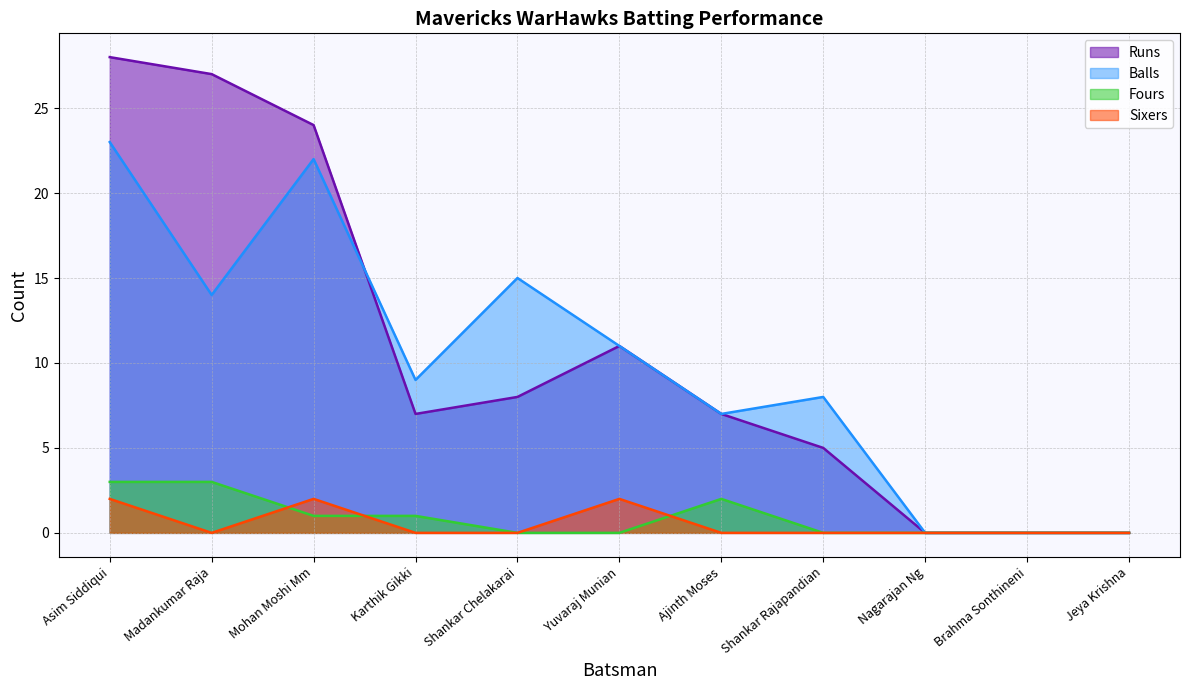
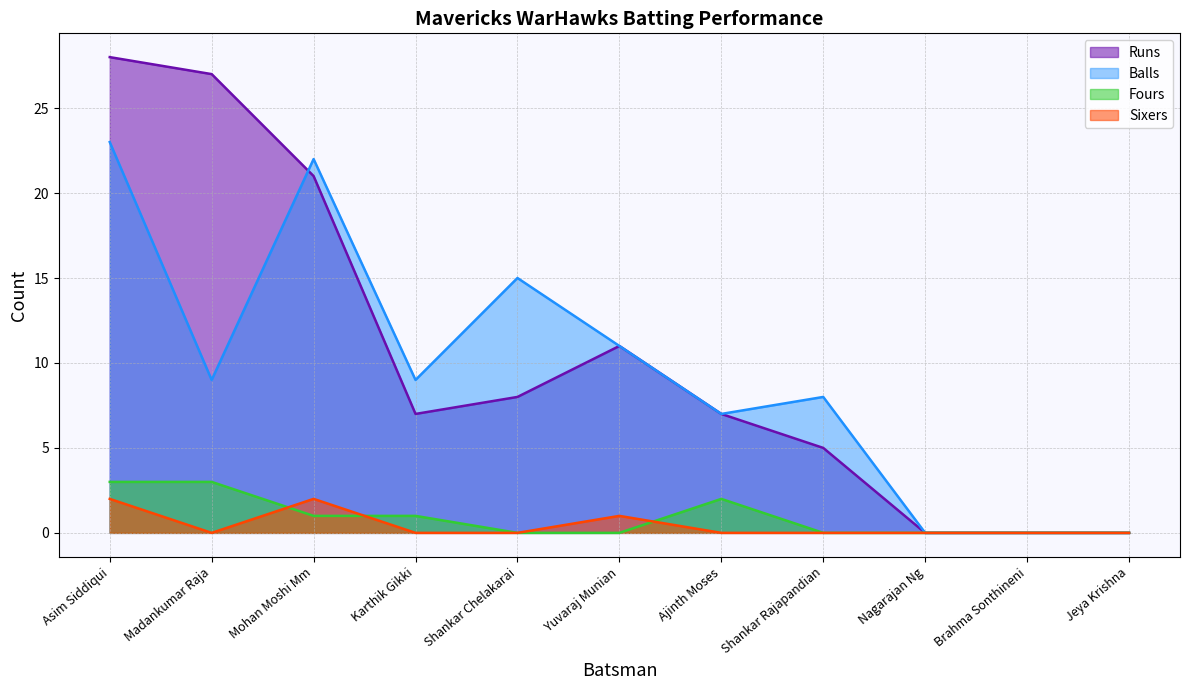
Balls, Madankumar Raja: 14 -> 9
Runs, Mohan Moshi Mm: 24 -> 21
Sixers, Yuvaraj Munian: 2 -> 1
